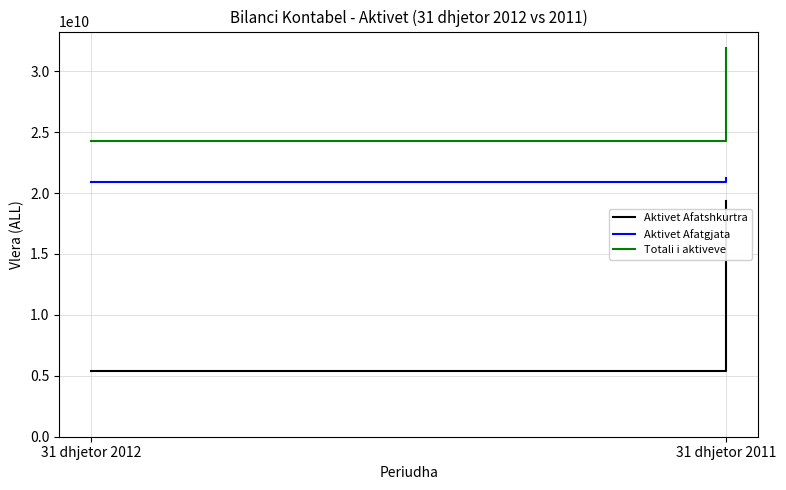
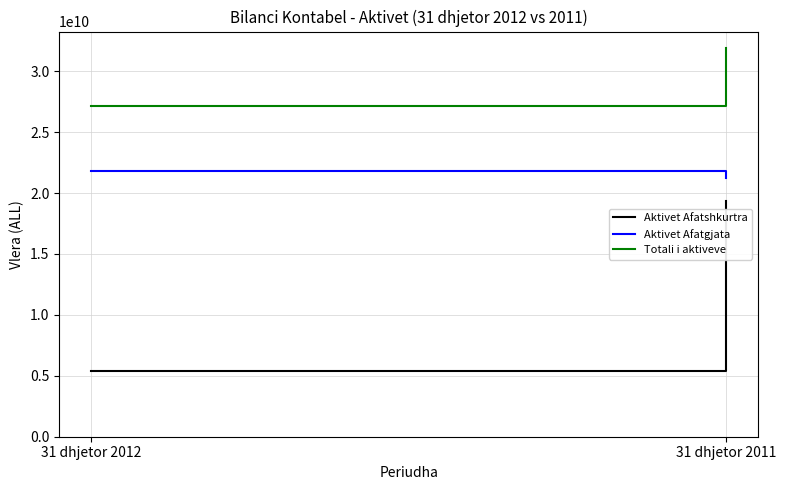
Aktivet Afatgjata, 31 dhjetor 2012: 20900000000 -> 21800000000
Totali i aktiveve, 31 dhjetor 2012: 24300000000 -> 27100000000
